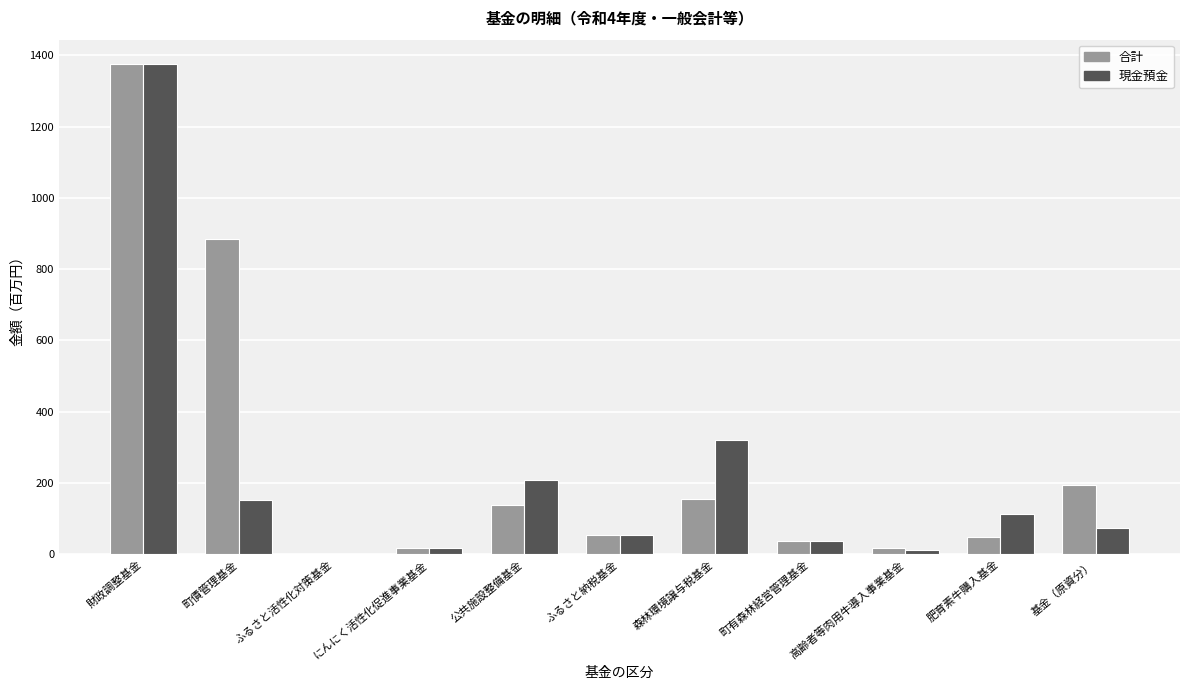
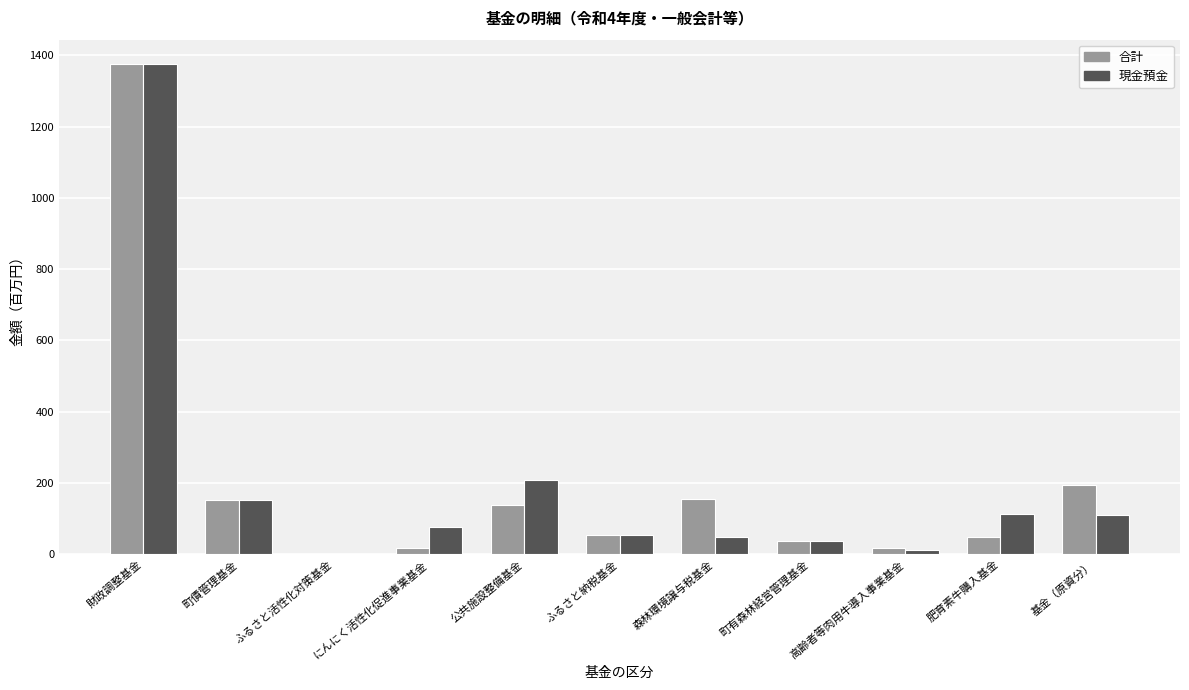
合計, 町債管理基金: 880 -> 150
現金預金, にんにく活性化促進事業基金: 20 -> 80
現金預金, 森林環境譲与税基金: 320 -> 50
現金預金, 基金（原資分）: 70 -> 110
